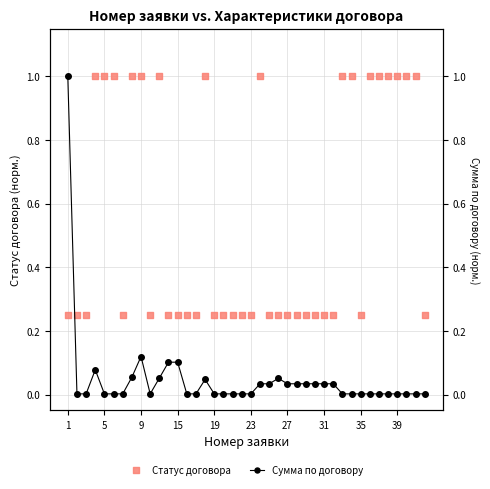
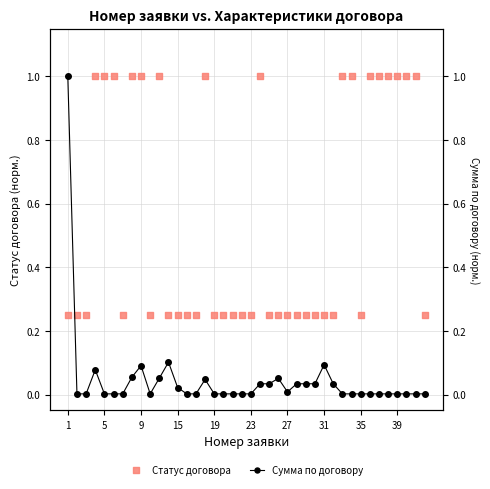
Сумма по договору, 9: 0.12 -> 0.09
Сумма по договору, 15: 0.10 -> 0.02
Сумма по договору, 27: 0.03 -> 0.01
Сумма по договору, 31: 0.03 -> 0.09
